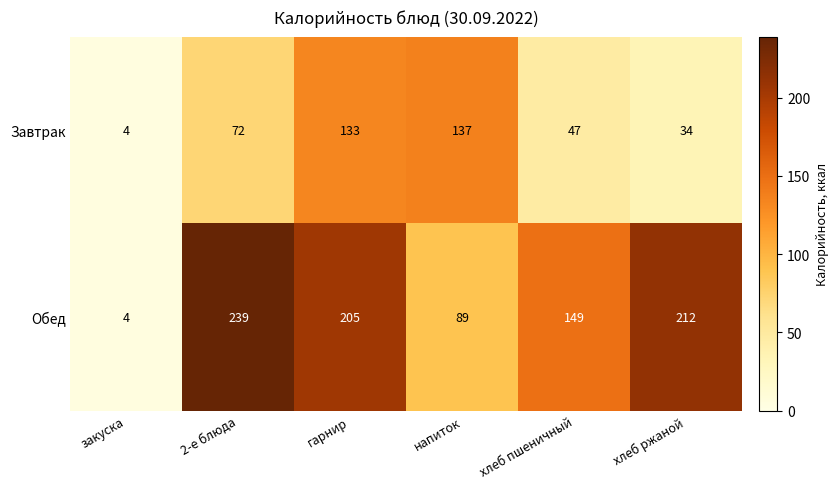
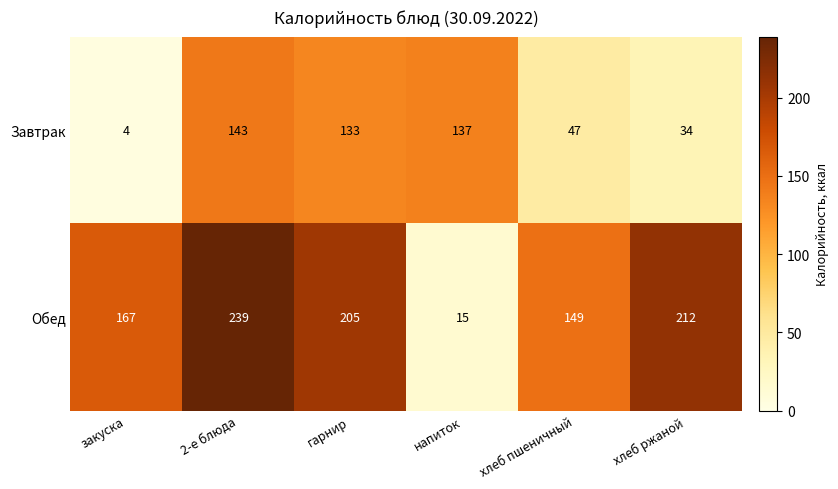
Завтрак, 2-е блюда: 72 -> 143
Обед, закуска: 4 -> 167
Обед, напиток: 89 -> 15
